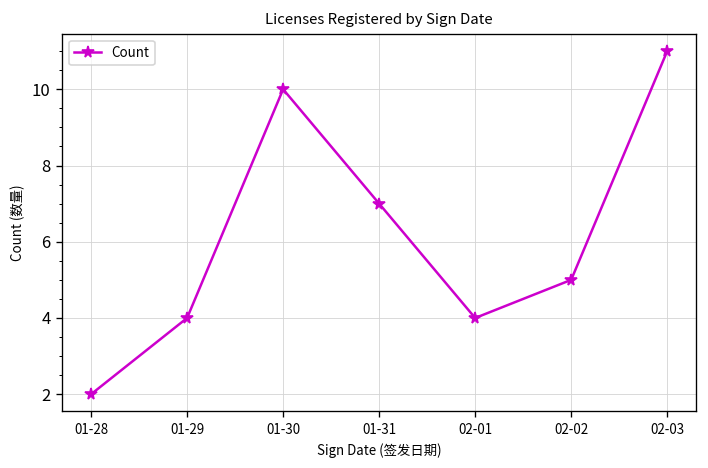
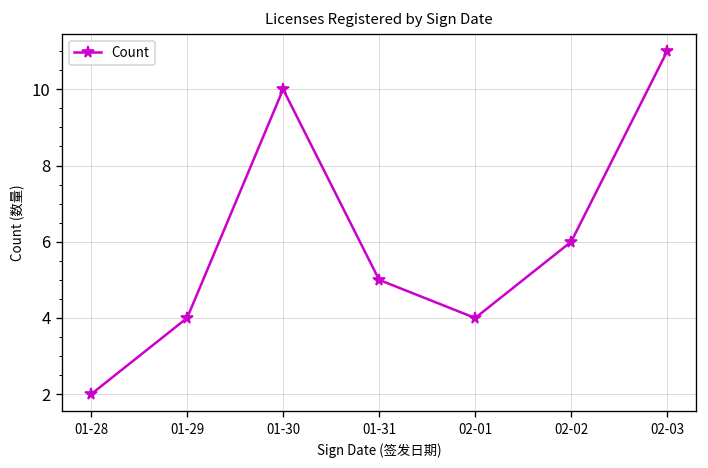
01-31: 7 -> 5
02-02: 5 -> 6
